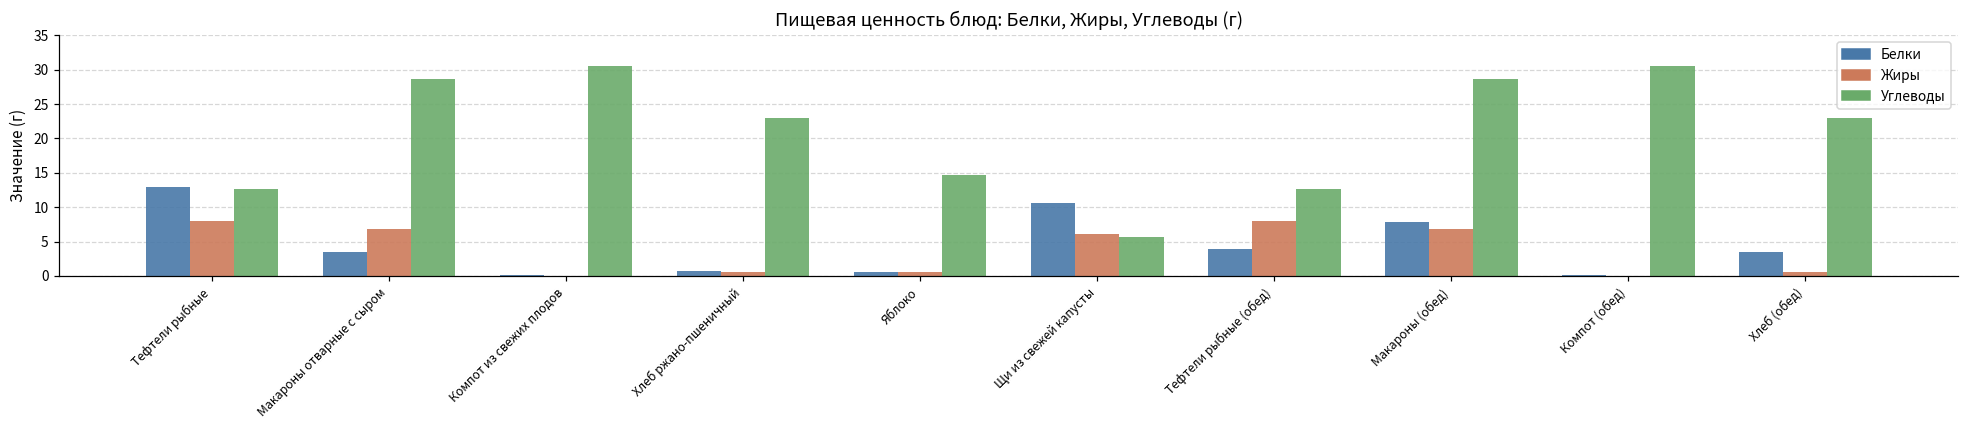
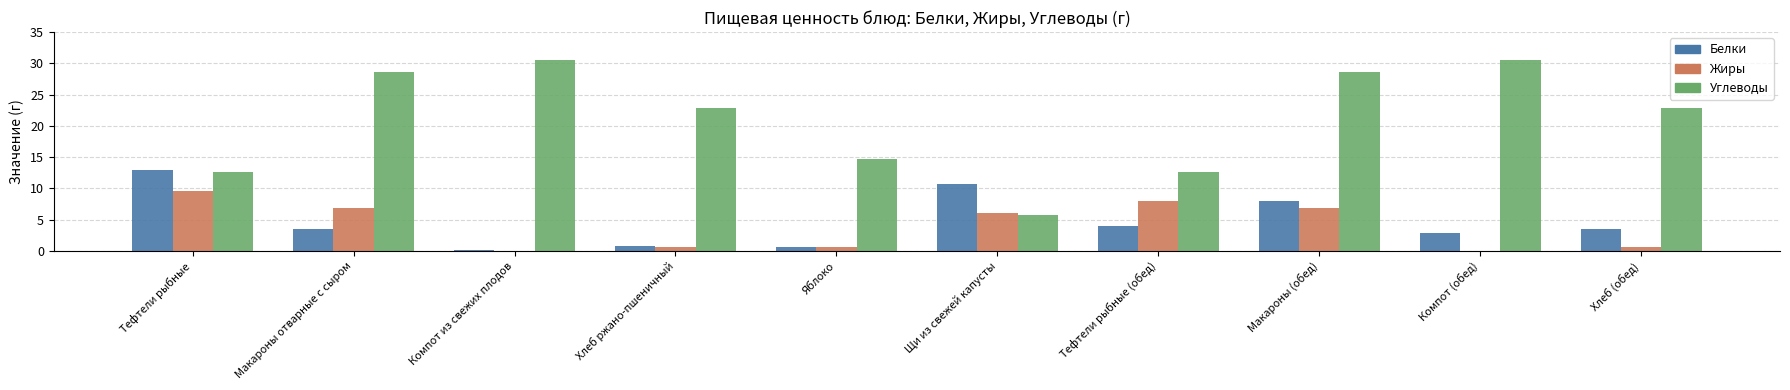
Жиры, Тефтели рыбные: 8 -> 10
Белки, Компот (обед): 0 -> 3
